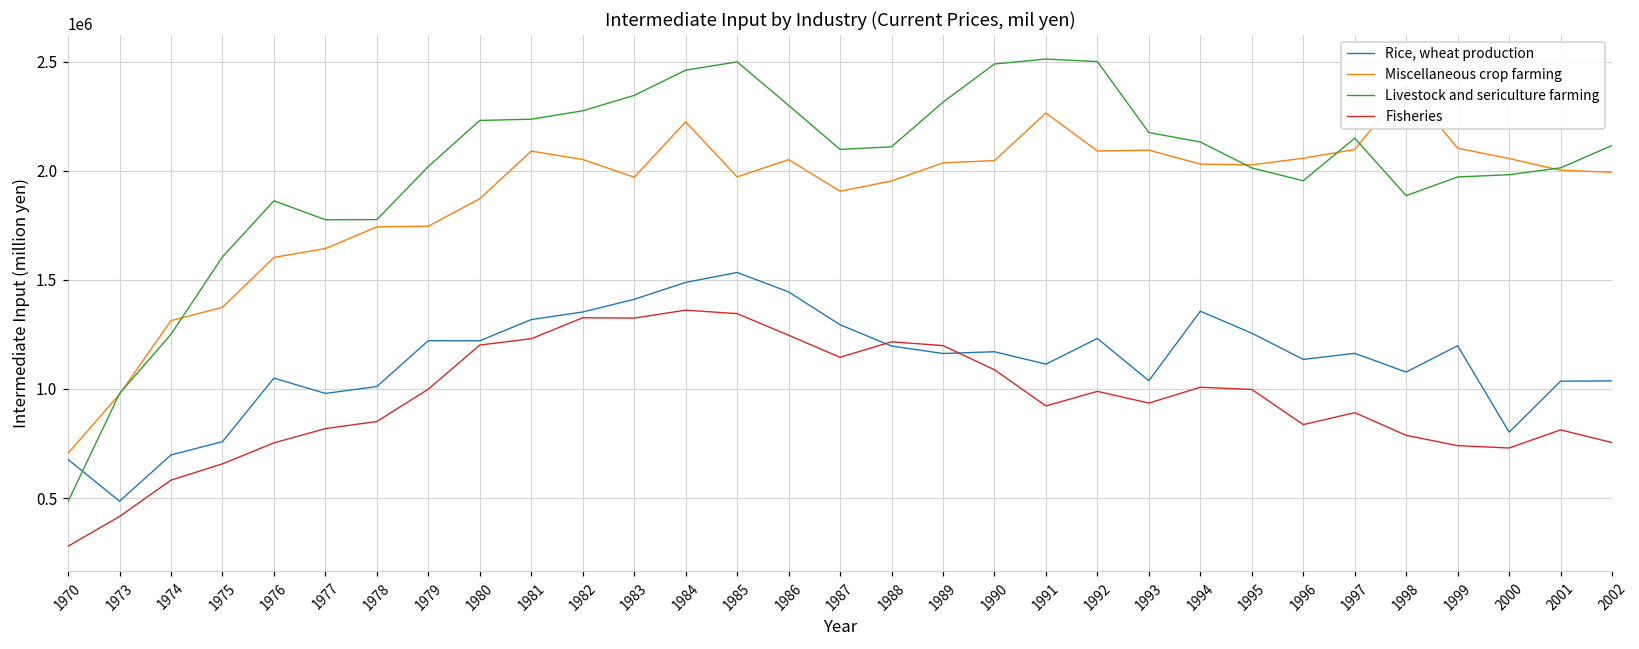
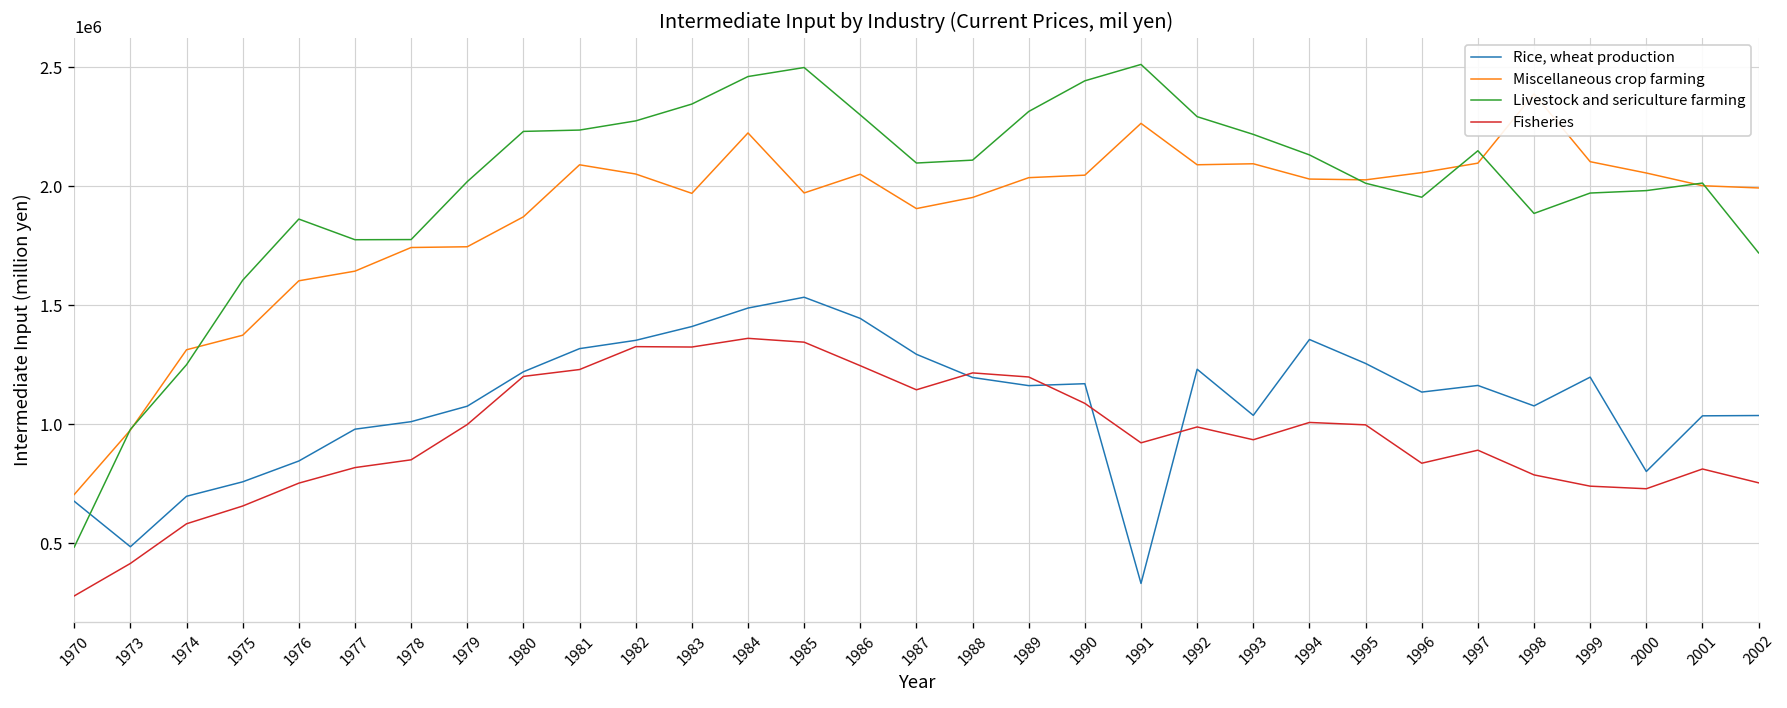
Rice, wheat production, 1976: 1050000 -> 850000
Rice, wheat production, 1979: 1220000 -> 1080000
Livestock and sericulture farming, 1990: 2490000 -> 2440000
Rice, wheat production, 1991: 1110000 -> 330000
Livestock and sericulture farming, 1992: 2500000 -> 2290000
Livestock and sericulture farming, 1993: 2170000 -> 2220000
Livestock and sericulture farming, 2002: 2120000 -> 1720000
